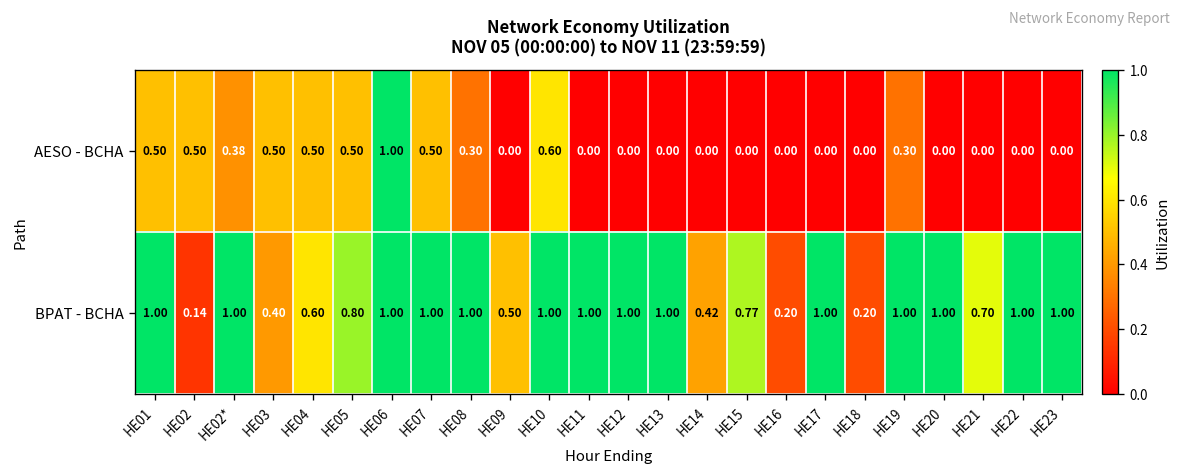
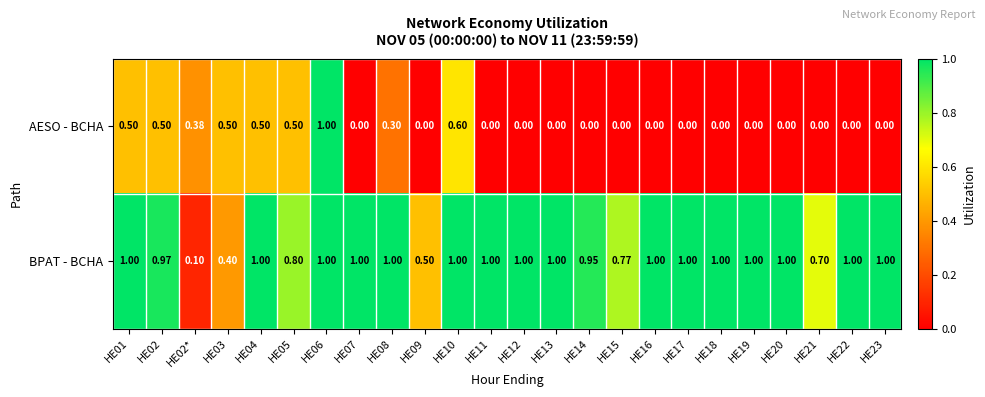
AESO - BCHA, HE07: 0.50 -> 0.00
AESO - BCHA, HE19: 0.30 -> 0.00
BPAT - BCHA, HE02: 0.14 -> 0.97
BPAT - BCHA, HE02*: 1.00 -> 0.10
BPAT - BCHA, HE04: 0.60 -> 1.00
BPAT - BCHA, HE14: 0.42 -> 0.95
BPAT - BCHA, HE16: 0.20 -> 1.00
BPAT - BCHA, HE18: 0.20 -> 1.00
